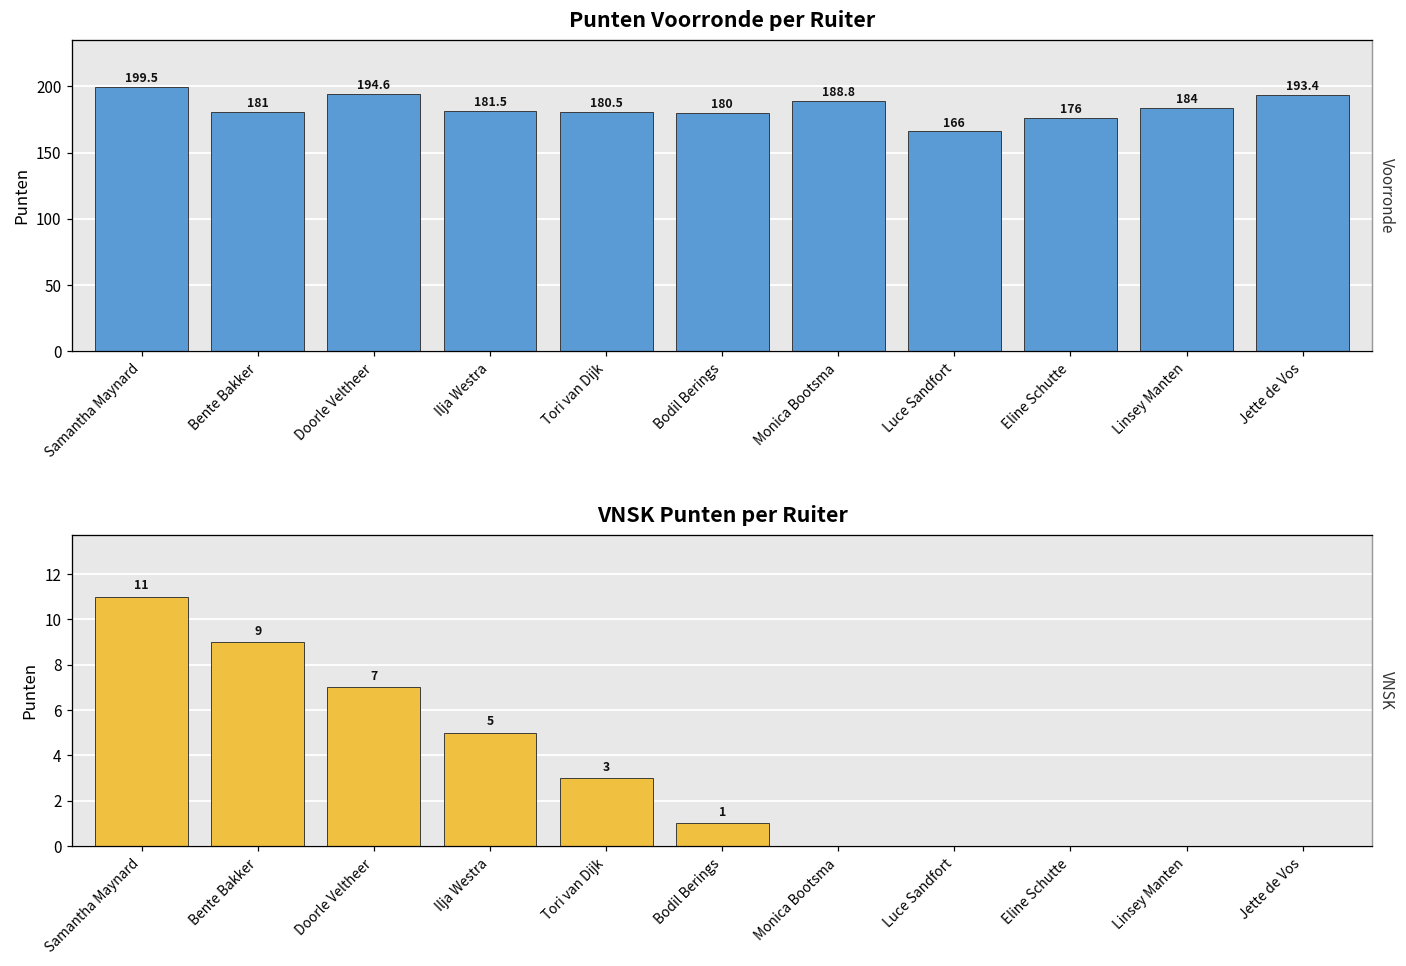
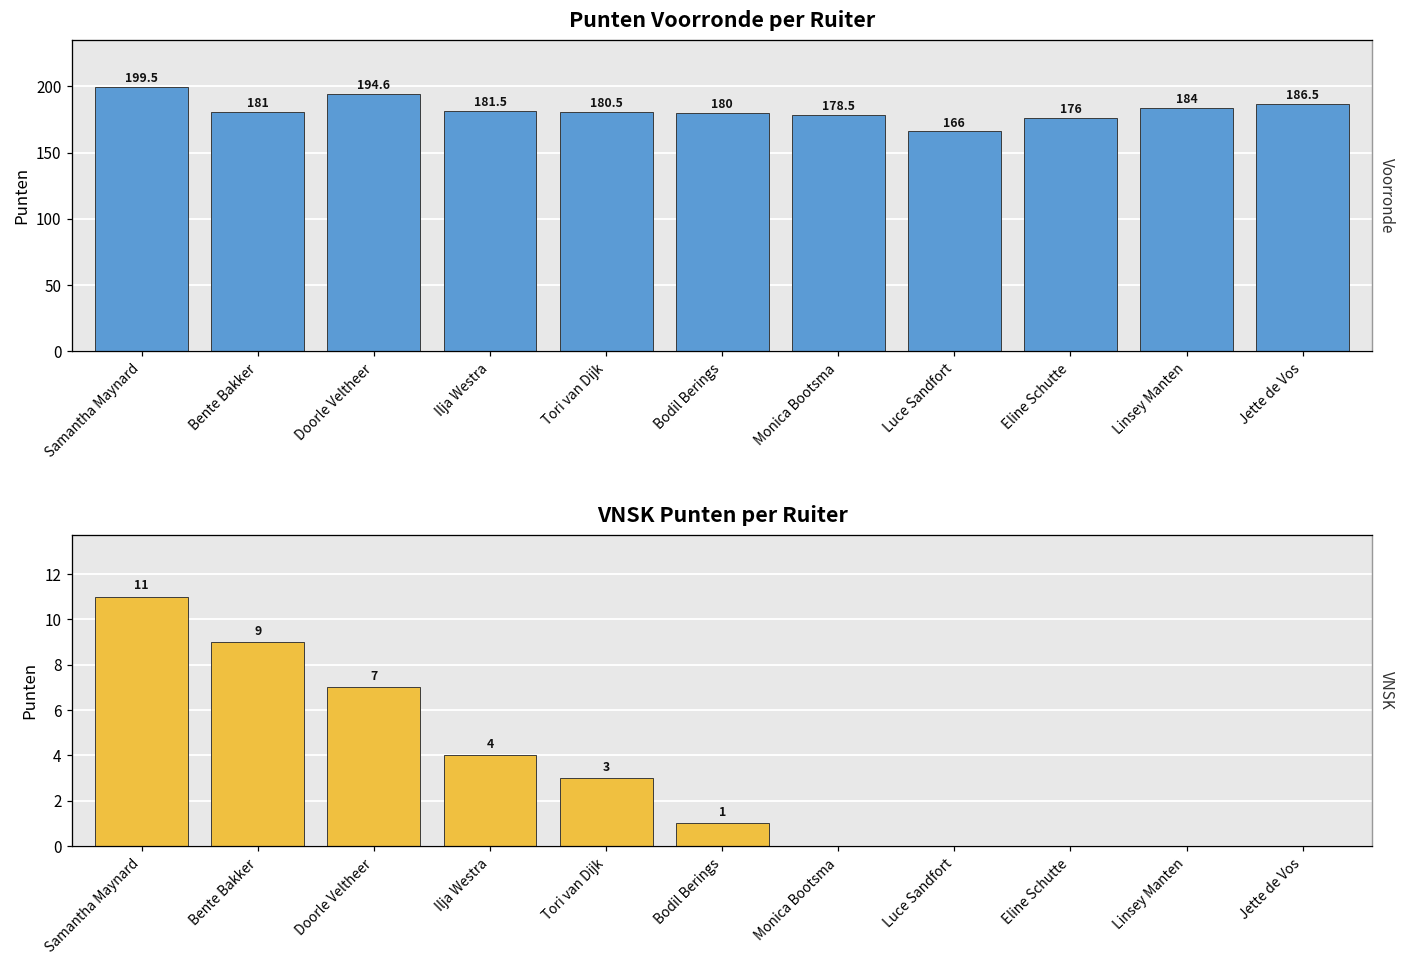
Punten Voorronde per Ruiter, Monica Bootsma: 188.8 -> 178.5
Punten Voorronde per Ruiter, Jette de Vos: 193.4 -> 186.5
VNSK Punten per Ruiter, Ilja Westra: 5 -> 4
